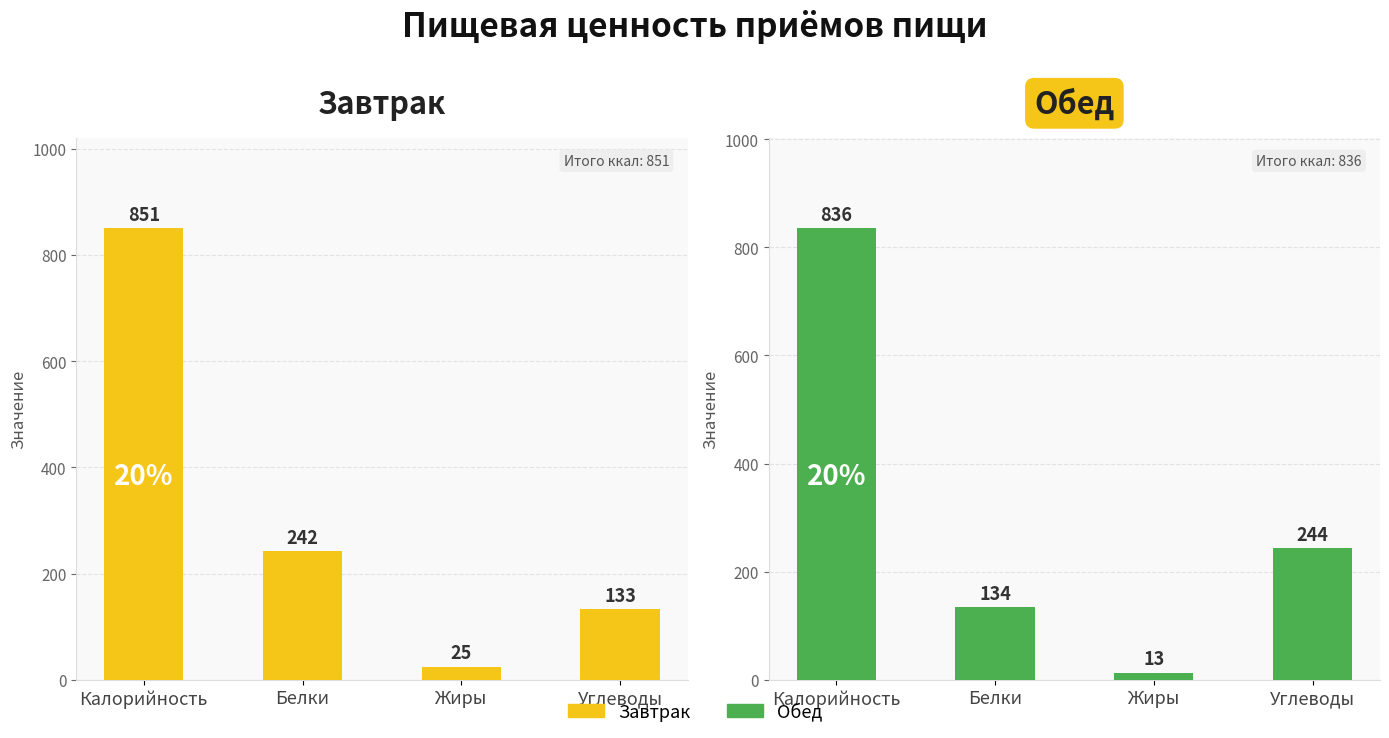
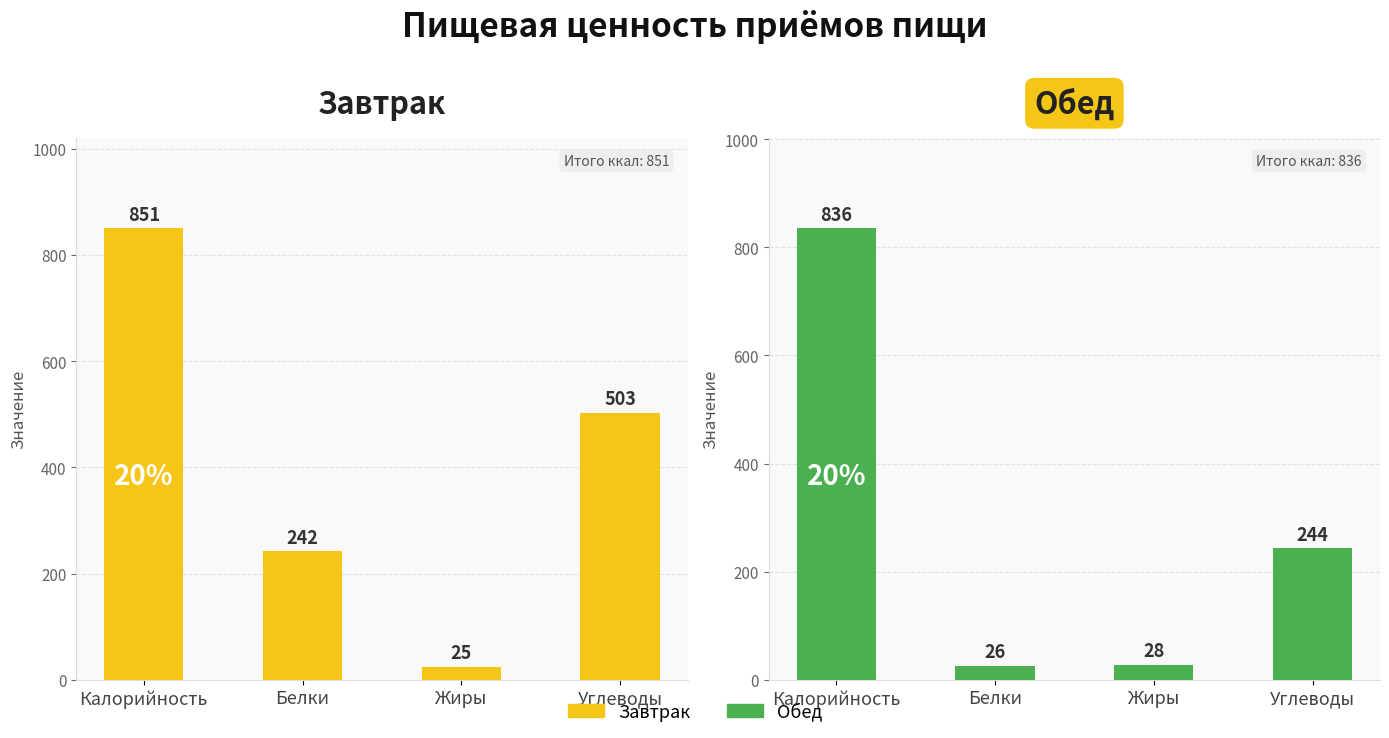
Завтрак, Углеводы: 133 -> 503
Обед, Белки: 134 -> 26
Обед, Жиры: 13 -> 28
